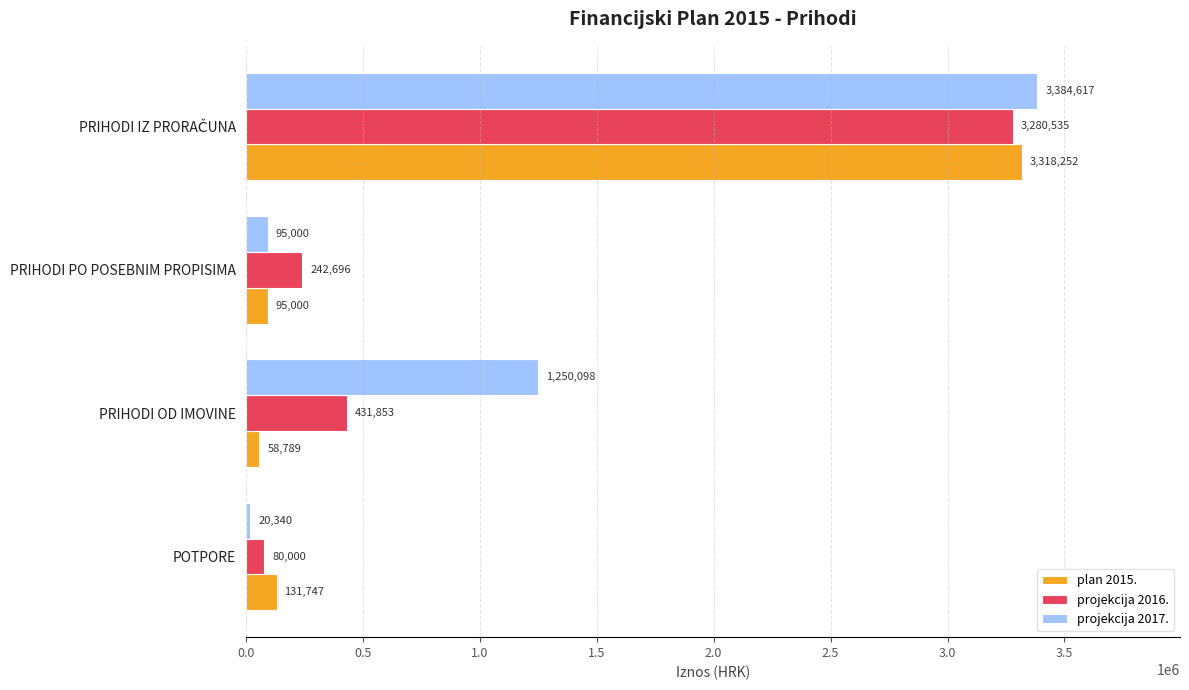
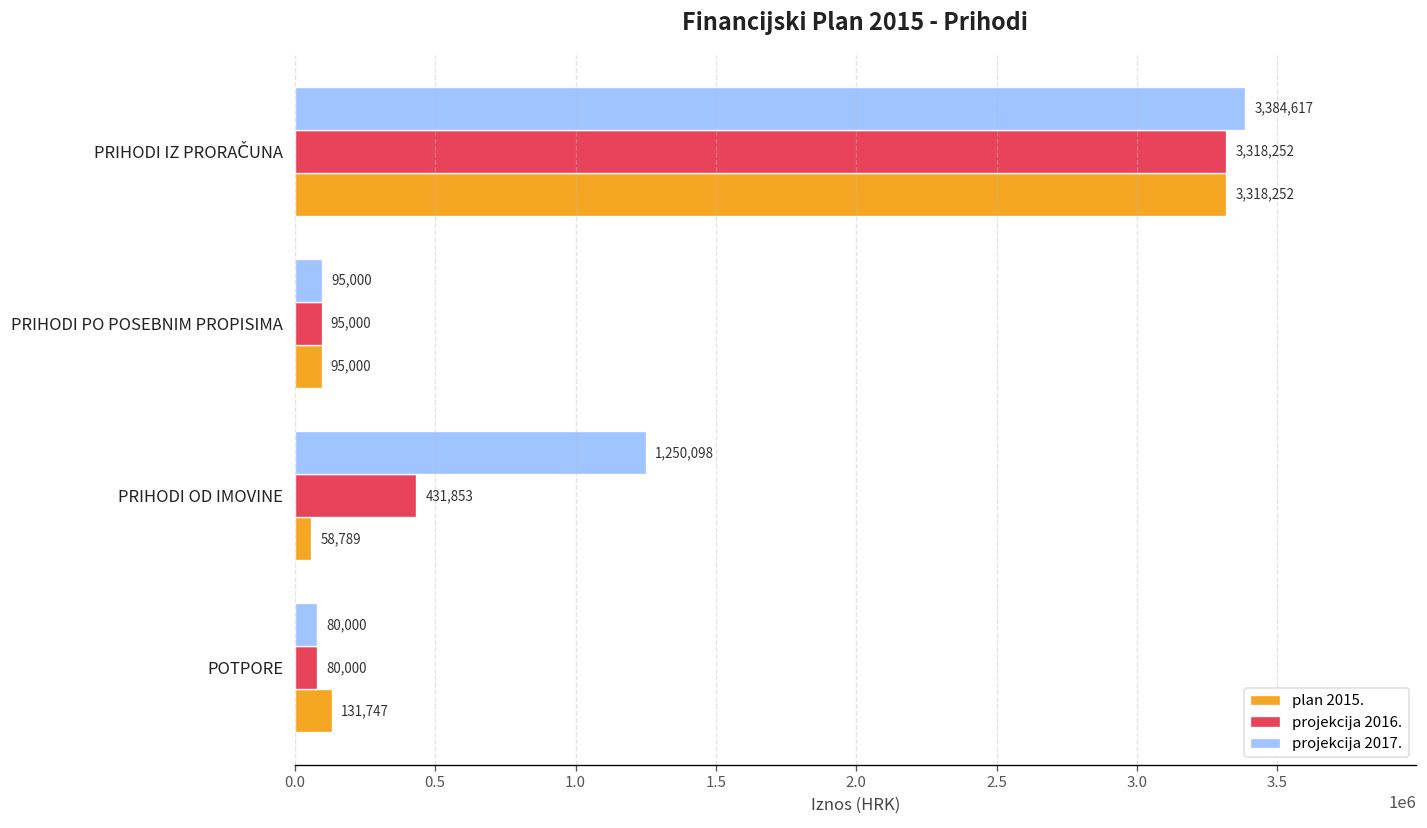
projekcija 2016., PRIHODI IZ PRORAČUNA: 3,280,535 -> 3,318,252
projekcija 2016., PRIHODI PO POSEBNIM PROPISIMA: 242,696 -> 95,000
projekcija 2017., POTPORE: 20,340 -> 80,000
